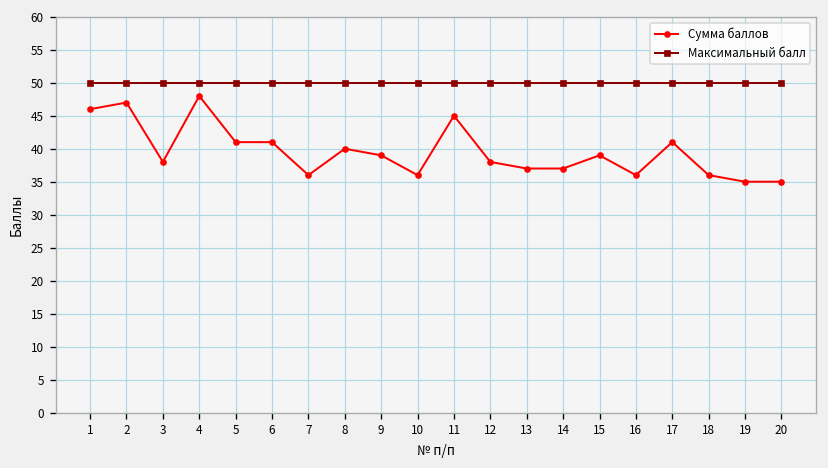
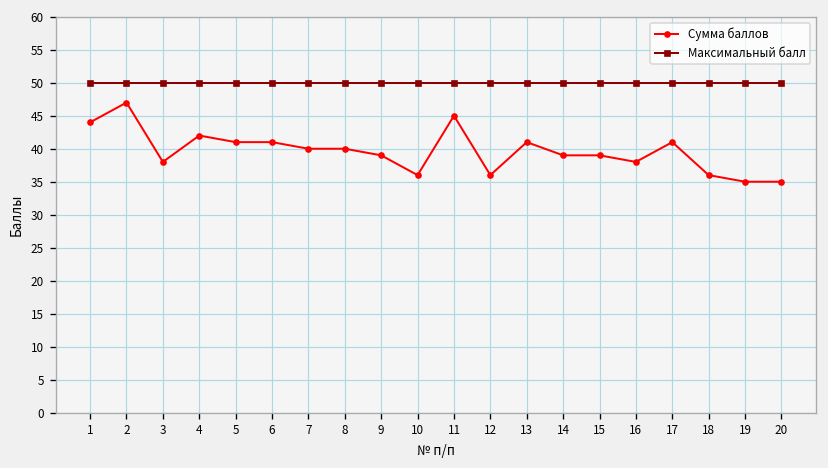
Сумма баллов, 1: 46 -> 44
Сумма баллов, 4: 48 -> 42
Сумма баллов, 7: 36 -> 40
Сумма баллов, 12: 38 -> 36
Сумма баллов, 13: 37 -> 41
Сумма баллов, 14: 37 -> 39
Сумма баллов, 16: 36 -> 38
